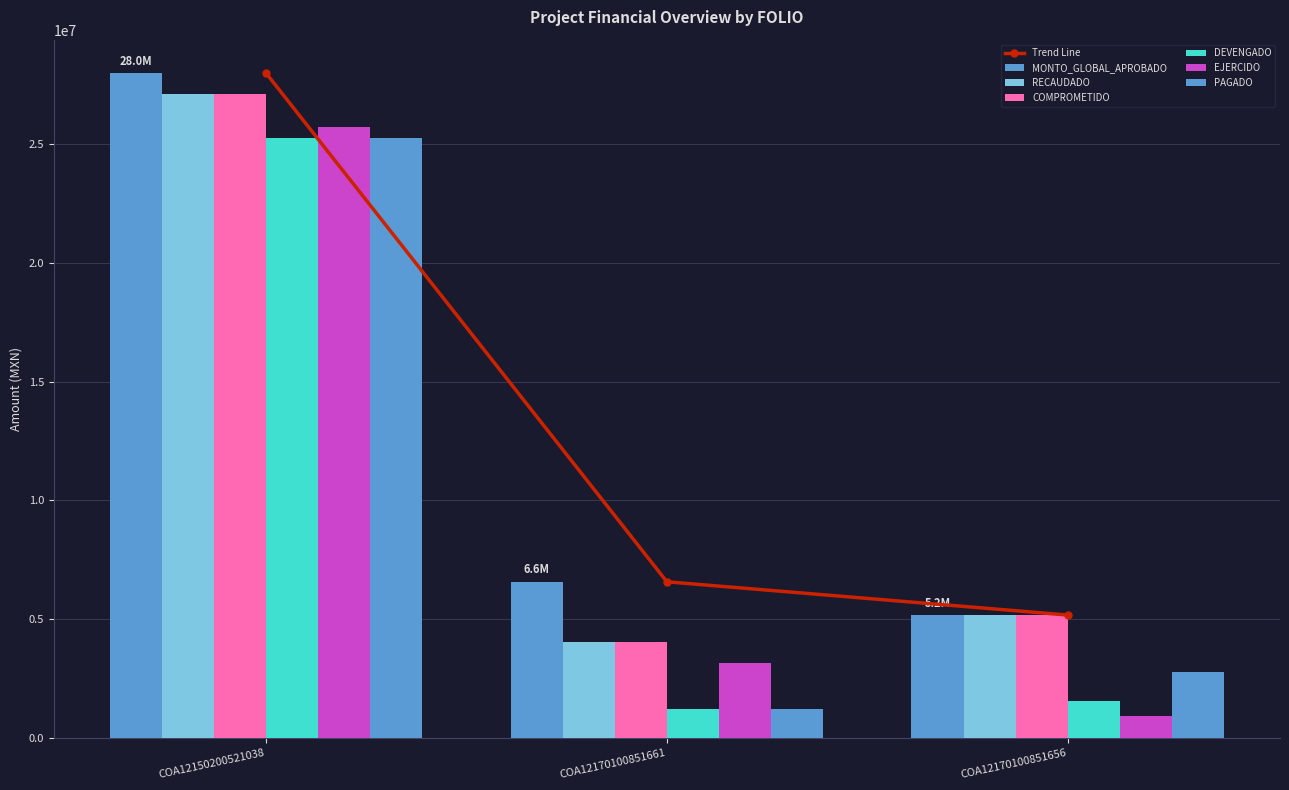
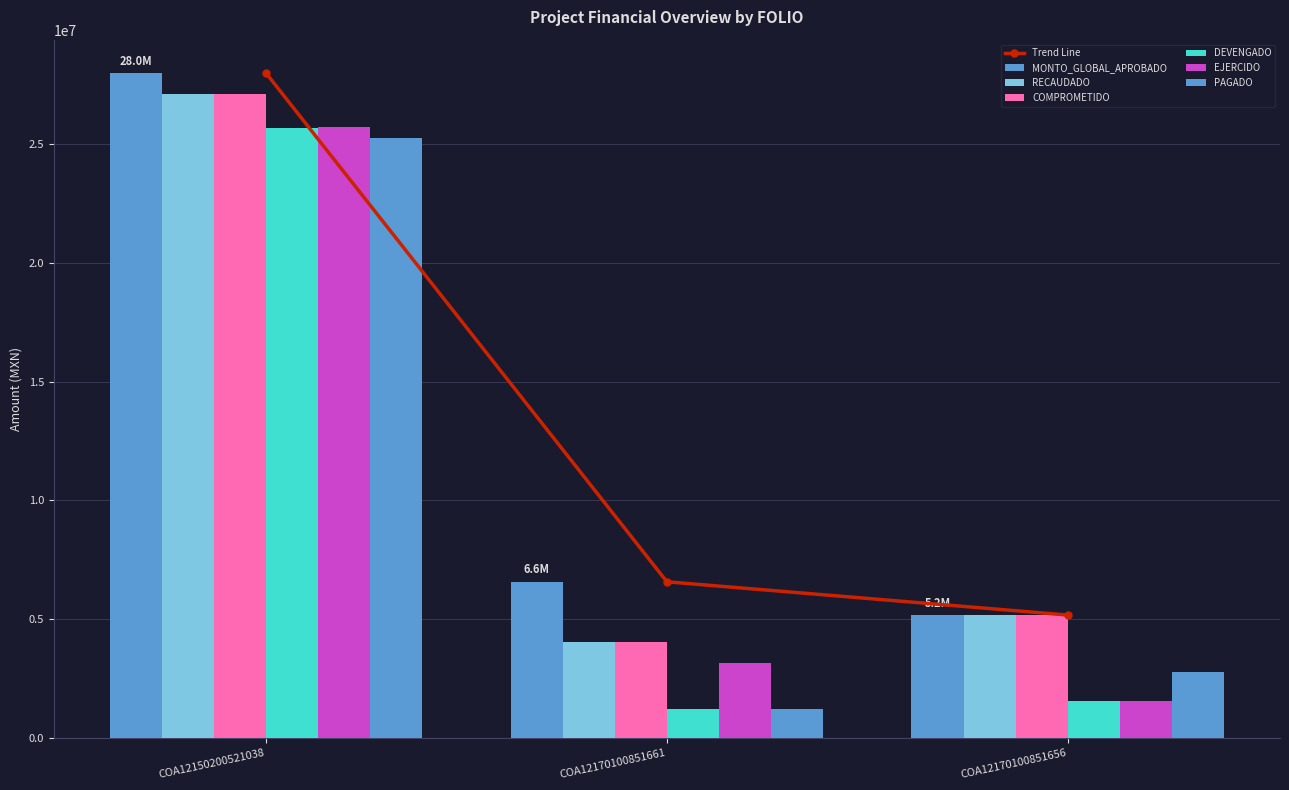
DEVENGADO, COA12150200521038: 25300000 -> 25700000
EJERCIDO, COA12170100851656: 900000 -> 1600000
